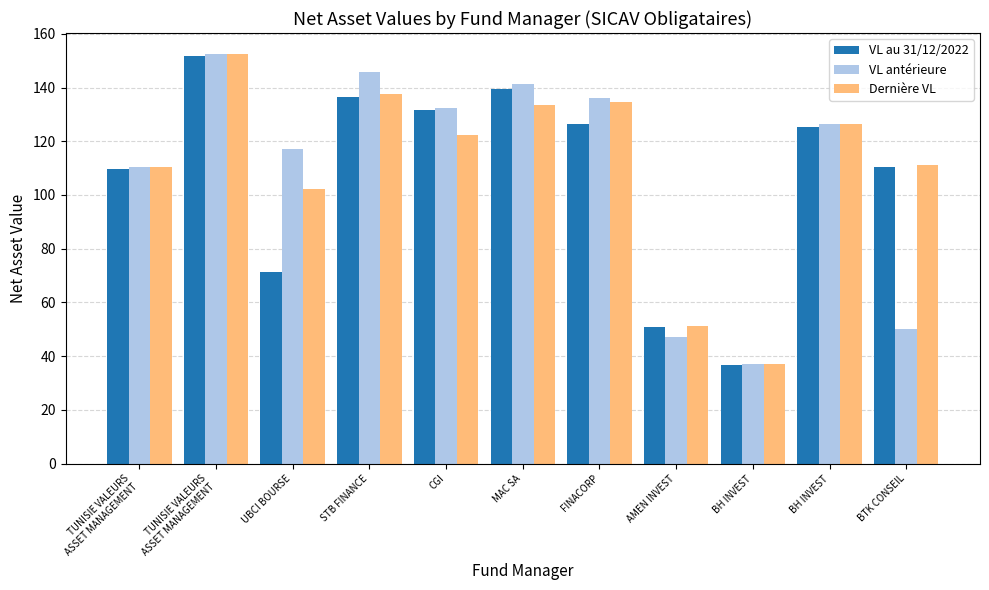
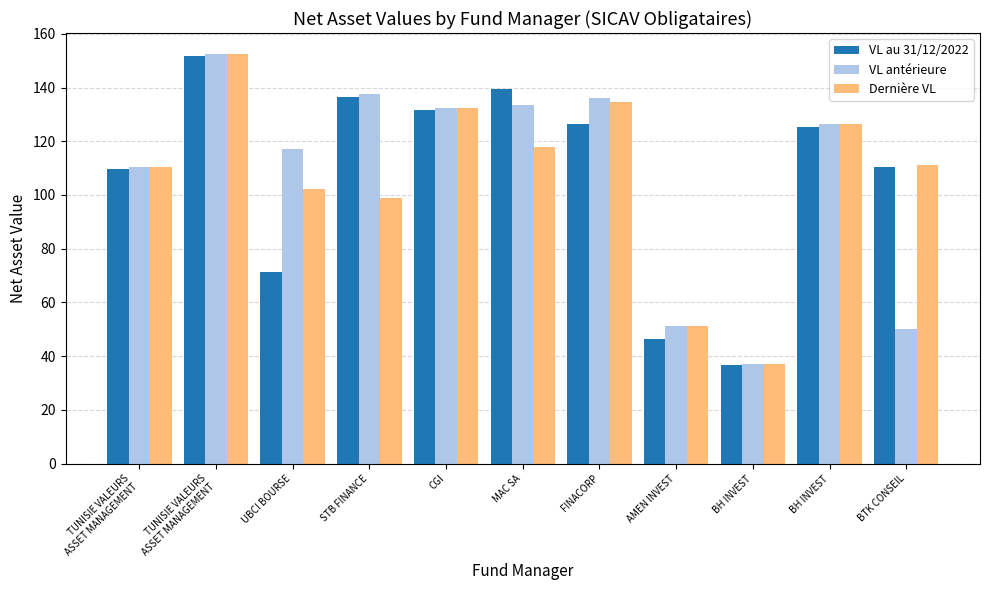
VL antérieure, STB FINANCE: 146 -> 137
Dernière VL, STB FINANCE: 137 -> 99
Dernière VL, CGI: 122 -> 133
VL antérieure, MAC SA: 141 -> 134
Dernière VL, MAC SA: 134 -> 118
VL au 31/12/2022, AMEN INVEST: 51 -> 46
VL antérieure, AMEN INVEST: 47 -> 51
